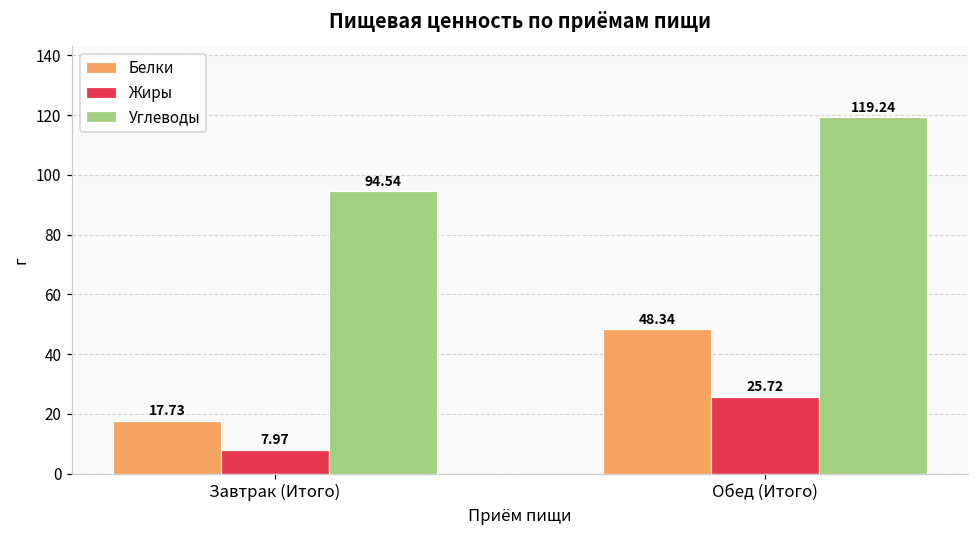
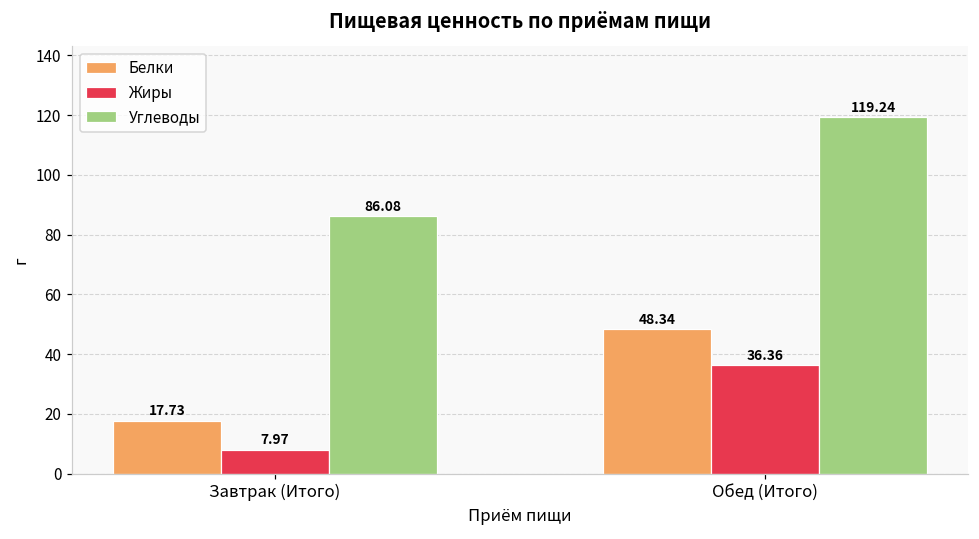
Углеводы, Завтрак (Итого): 94.54 -> 86.08
Жиры, Обед (Итого): 25.72 -> 36.36
